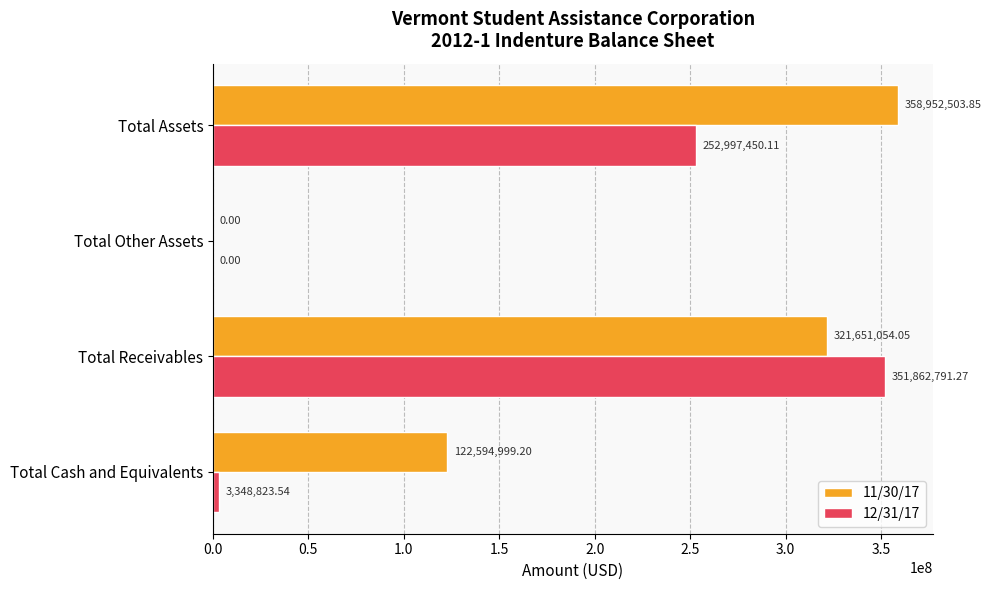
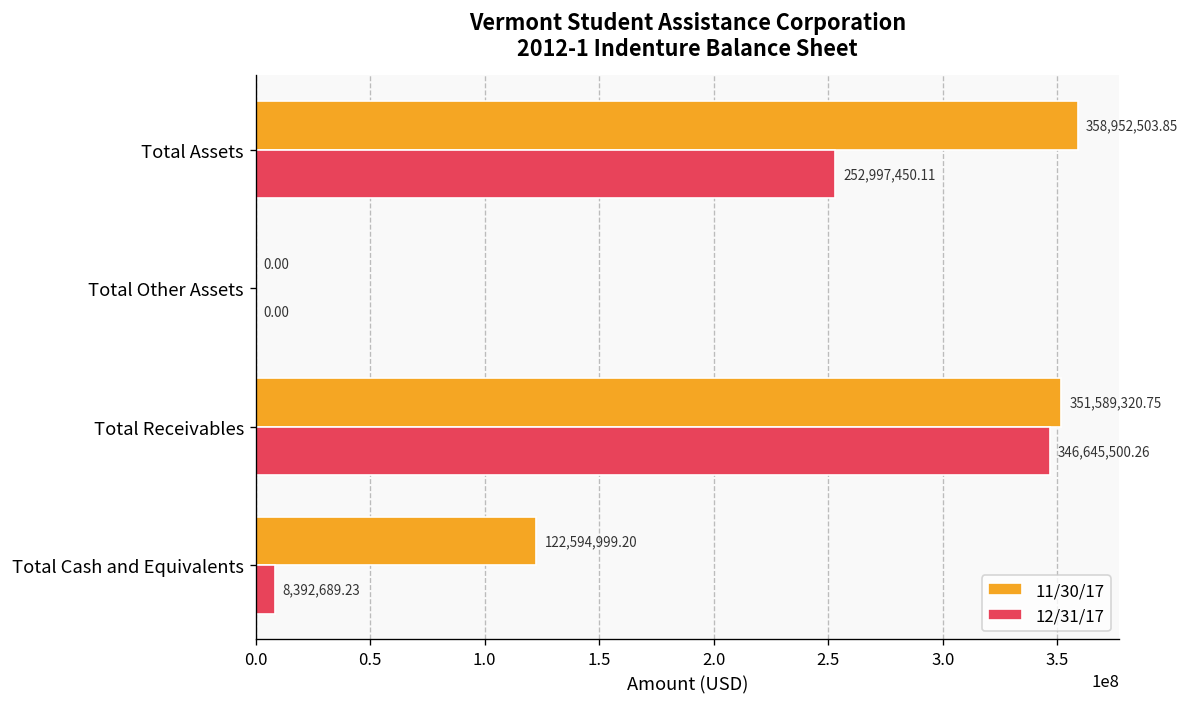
11/30/17, Total Receivables: 321,651,054.05 -> 351,589,320.75
12/31/17, Total Receivables: 351,862,791.27 -> 346,645,500.26
12/31/17, Total Cash and Equivalents: 3,348,823.54 -> 8,392,689.23
